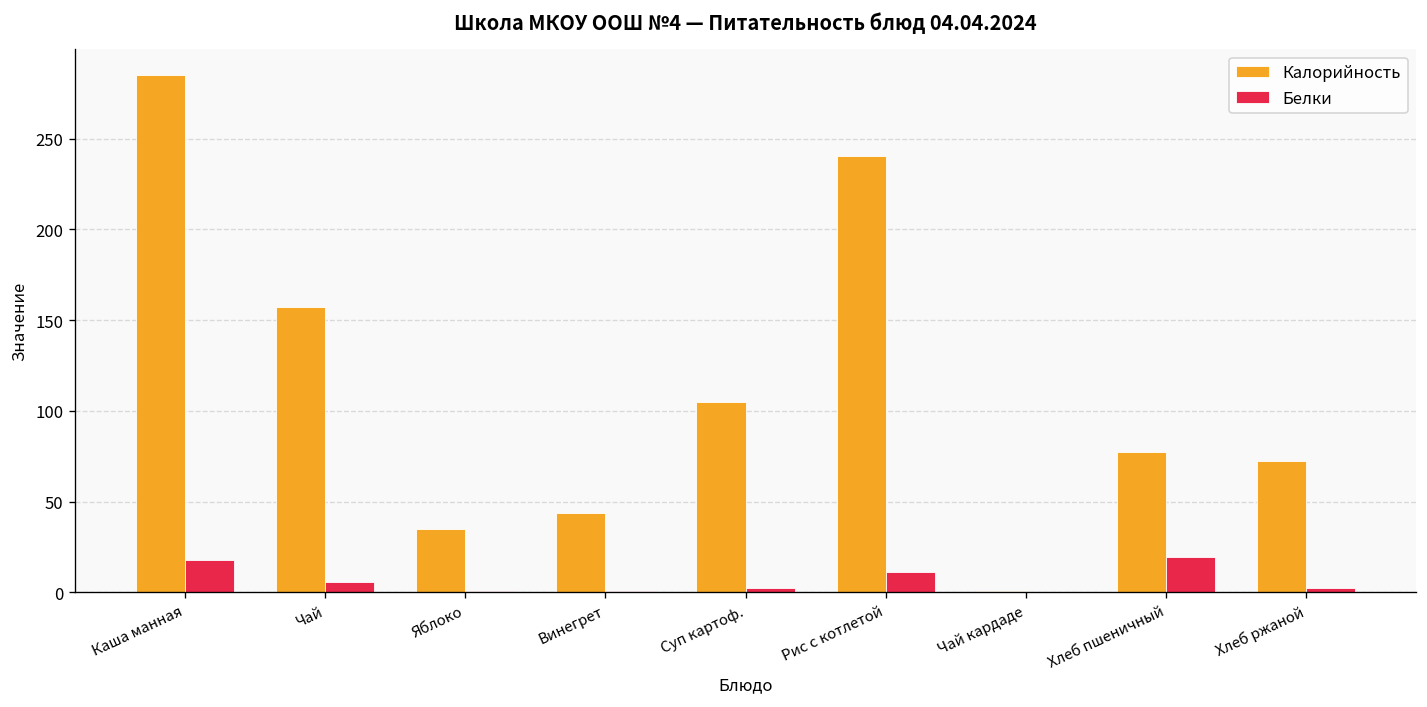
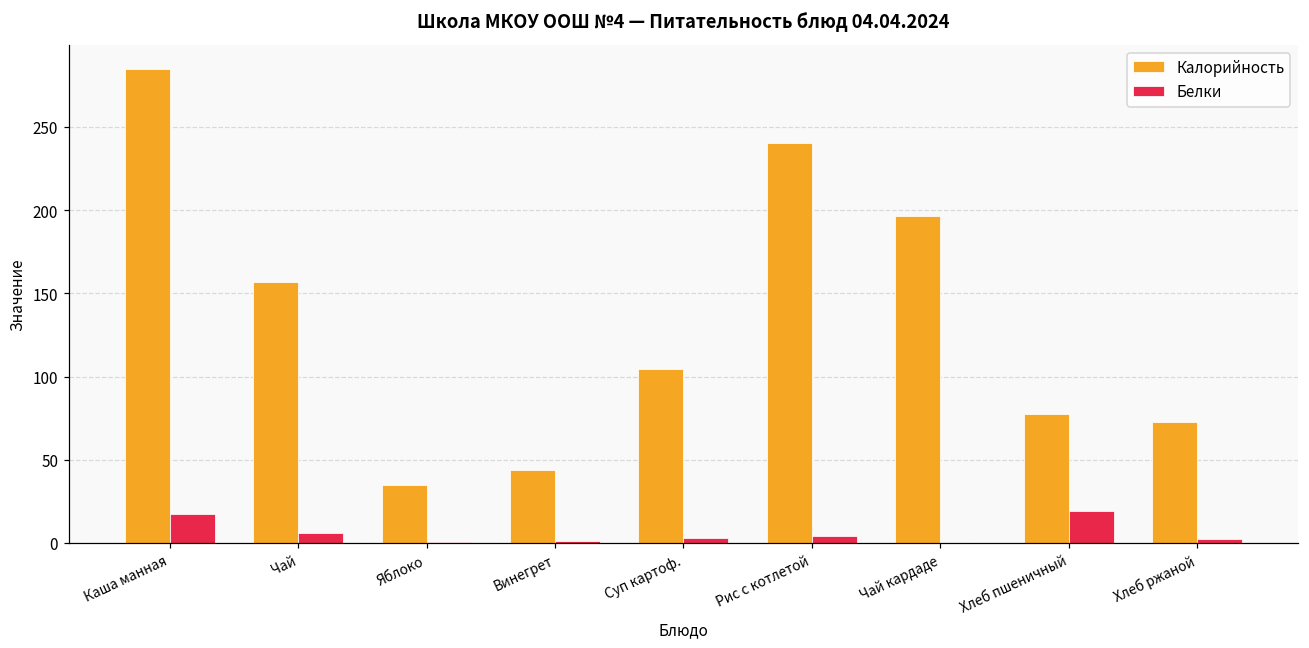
Белки, Рис с котлетой: 11 -> 4
Калорийность, Чай кардаде: 1 -> 196
